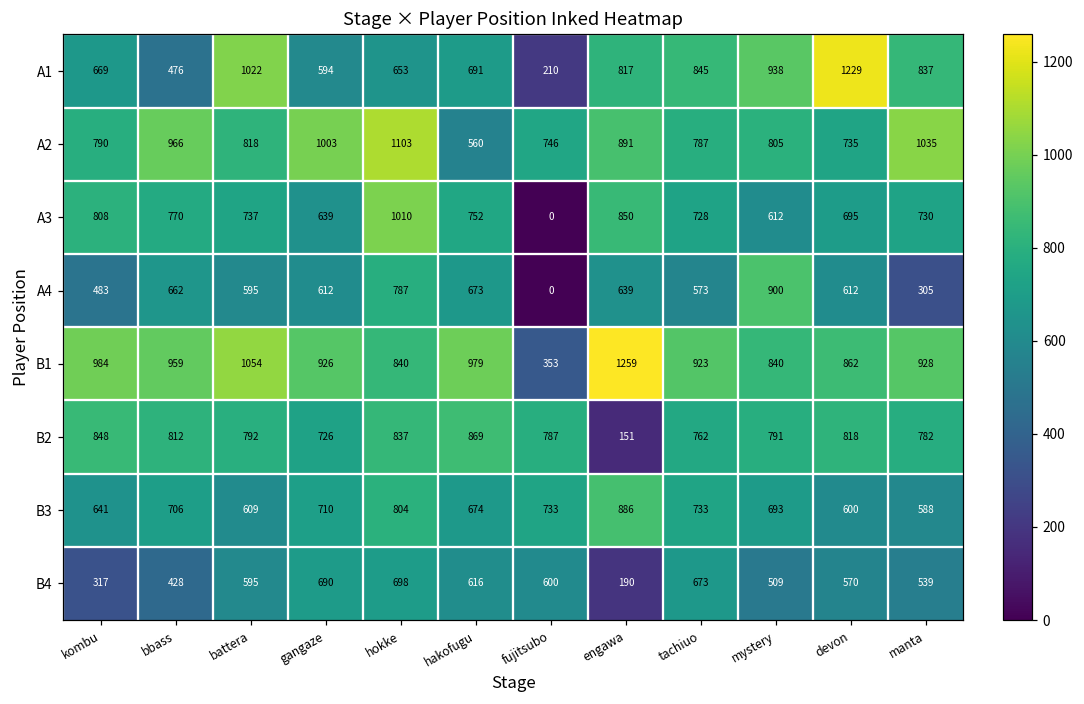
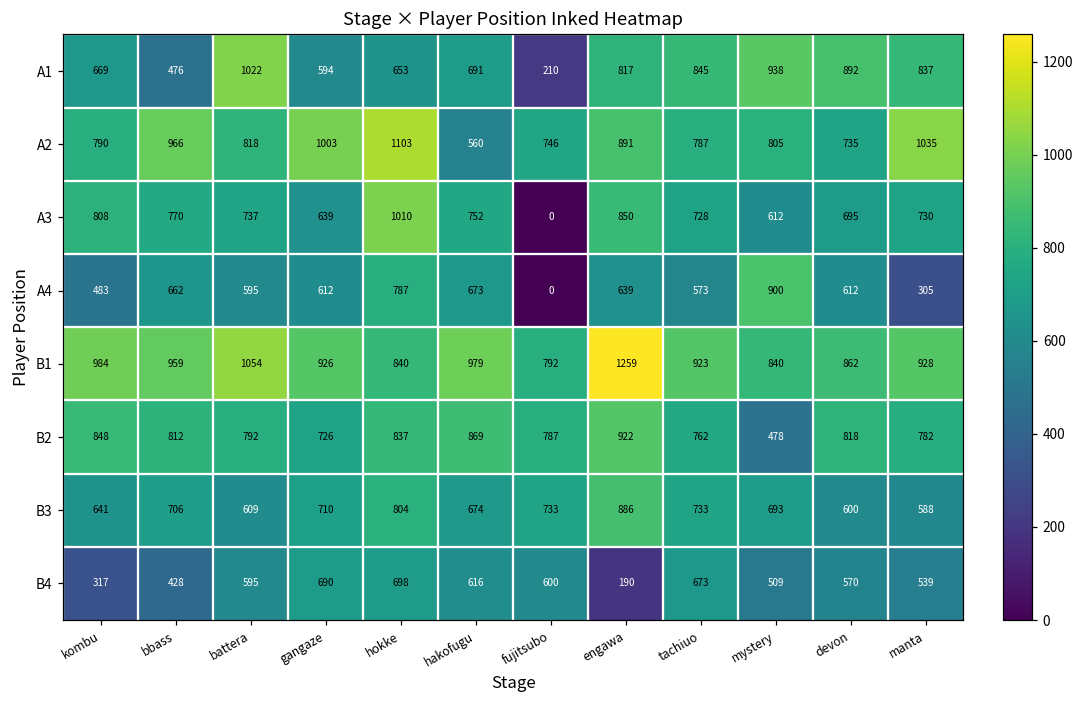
A1, devon: 1229 -> 892
B1, fujitsubo: 353 -> 792
B2, engawa: 151 -> 922
B2, mystery: 791 -> 478
